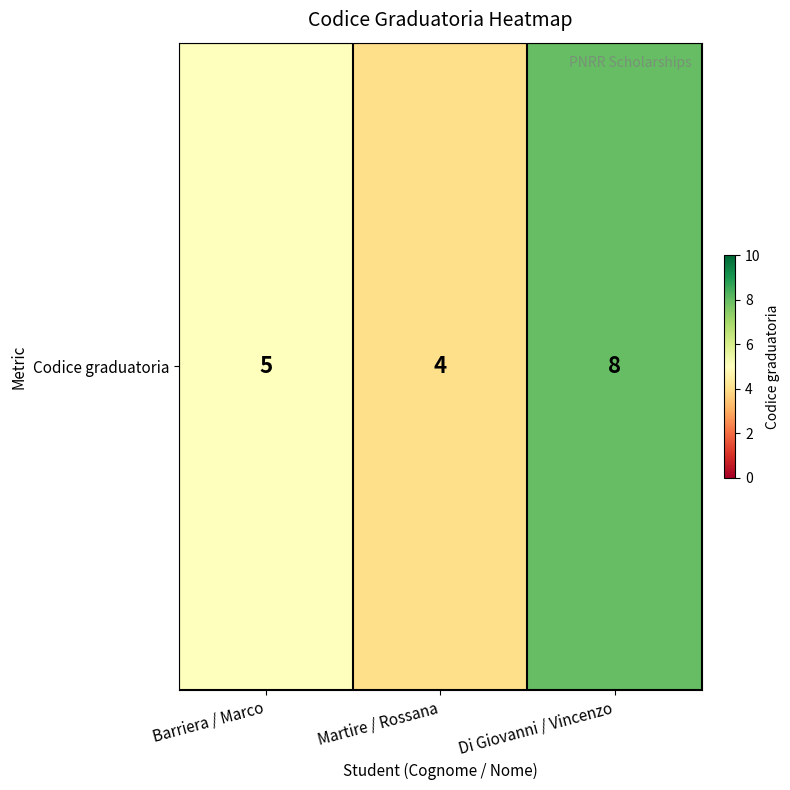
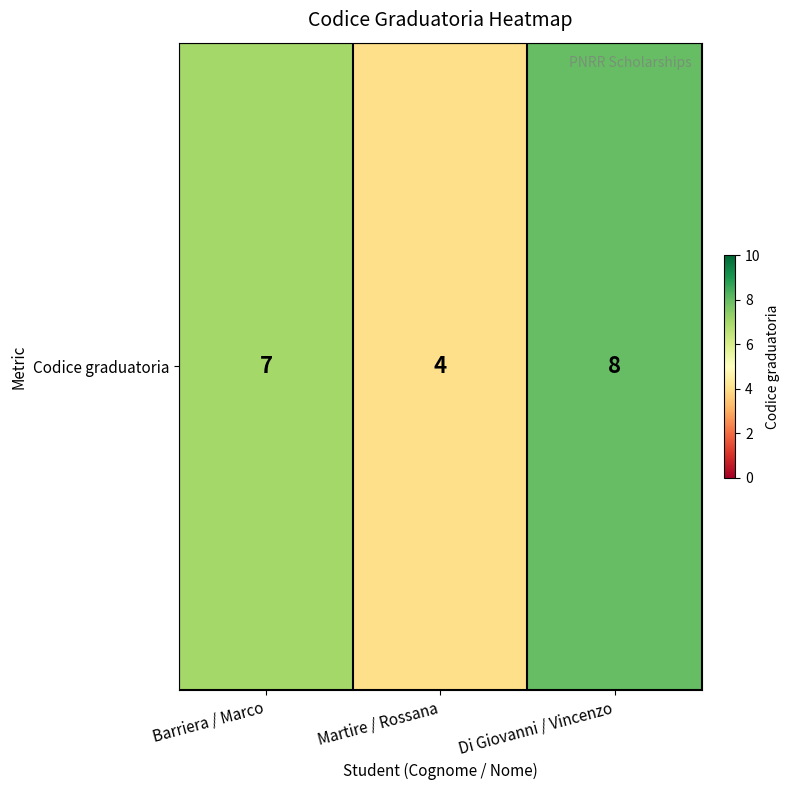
Codice graduatoria, Barriera / Marco: 5 -> 7
